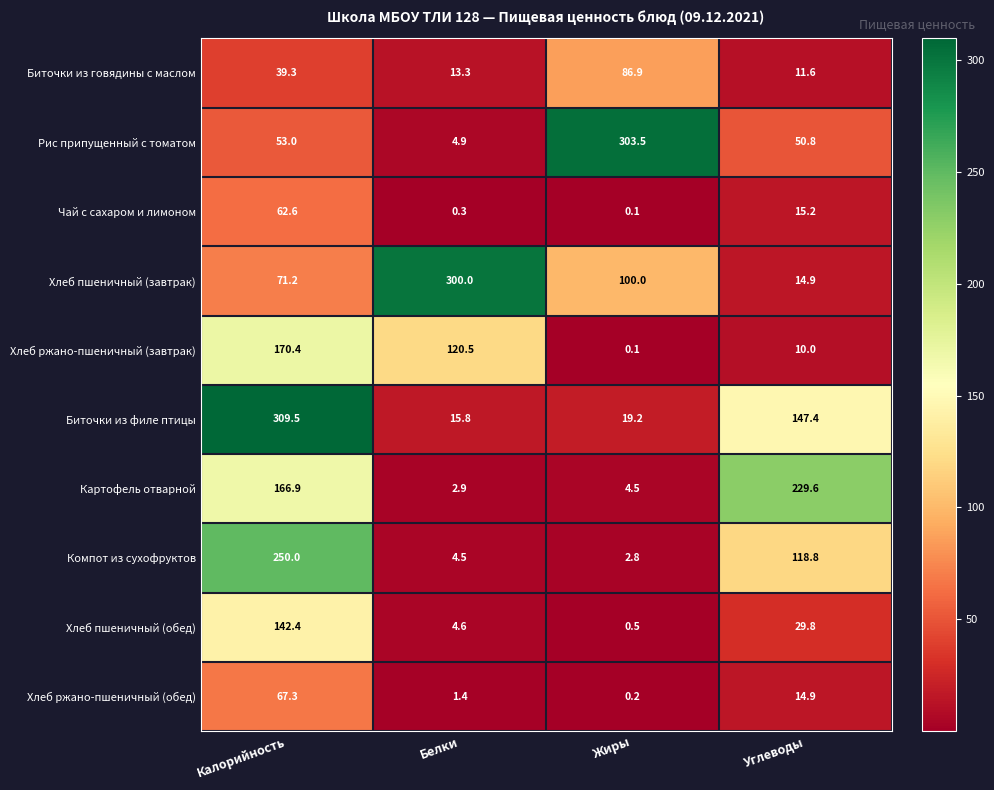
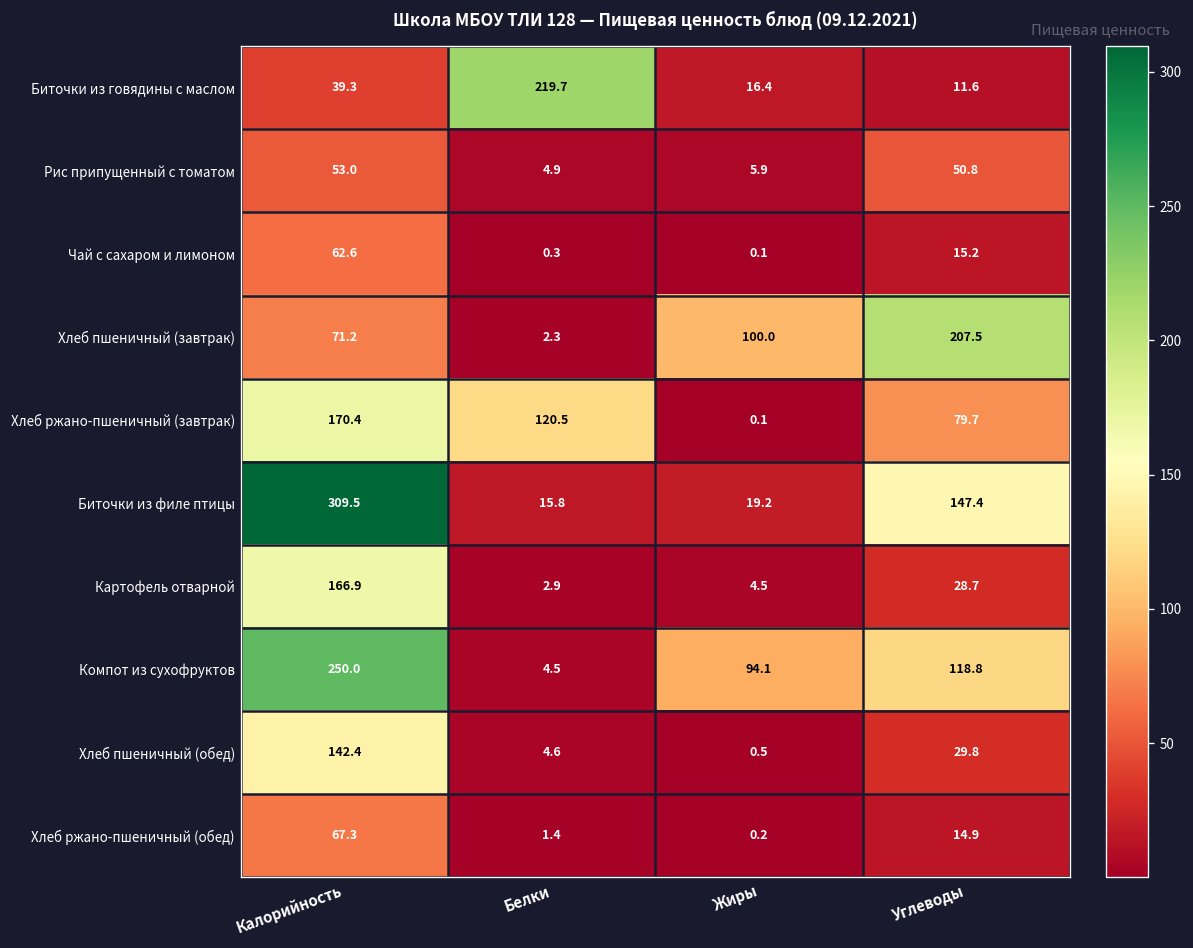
Биточки из говядины с маслом, Белки: 13.3 -> 219.7
Биточки из говядины с маслом, Жиры: 86.9 -> 16.4
Рис припущенный с томатом, Жиры: 303.5 -> 5.9
Хлеб пшеничный (завтрак), Белки: 300.0 -> 2.3
Хлеб пшеничный (завтрак), Углеводы: 14.9 -> 207.5
Хлеб ржано-пшеничный (завтрак), Углеводы: 10.0 -> 79.7
Картофель отварной, Углеводы: 229.6 -> 28.7
Компот из сухофруктов, Жиры: 2.8 -> 94.1
